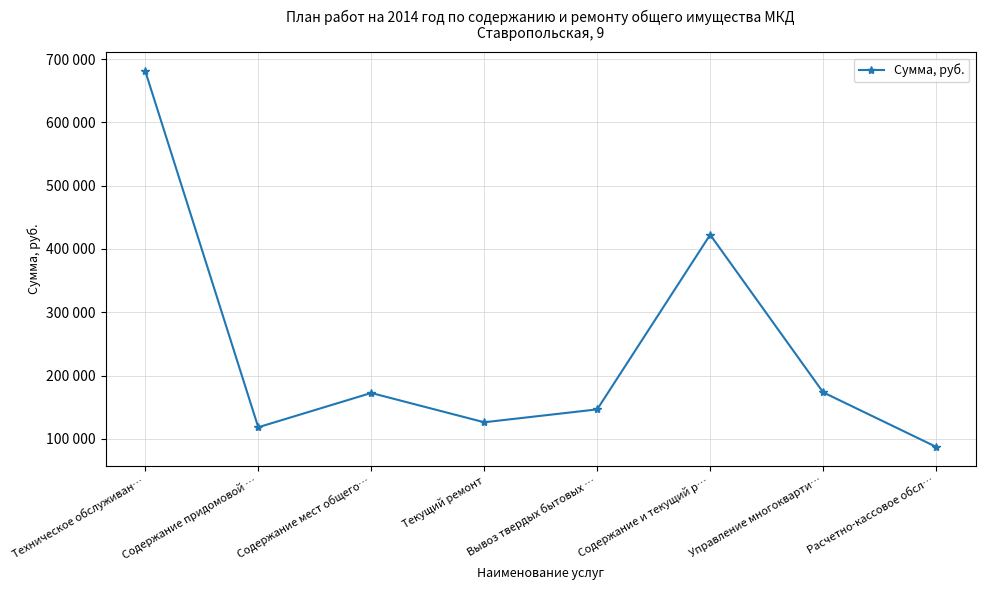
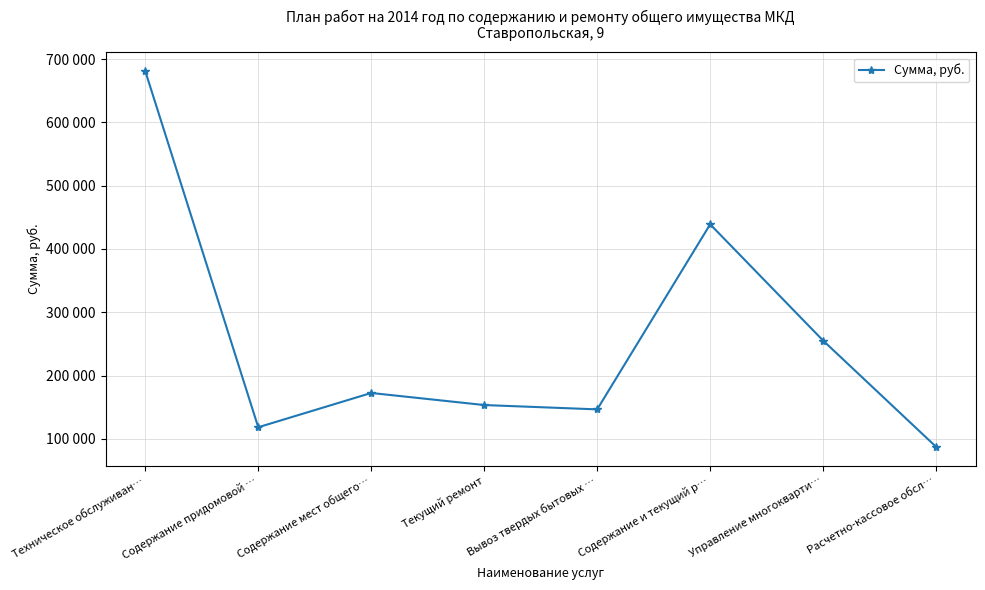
Текущий ремонт: 130000 -> 150000
Содержание и текущий р…: 420000 -> 440000
Управление многокварти…: 170000 -> 260000
